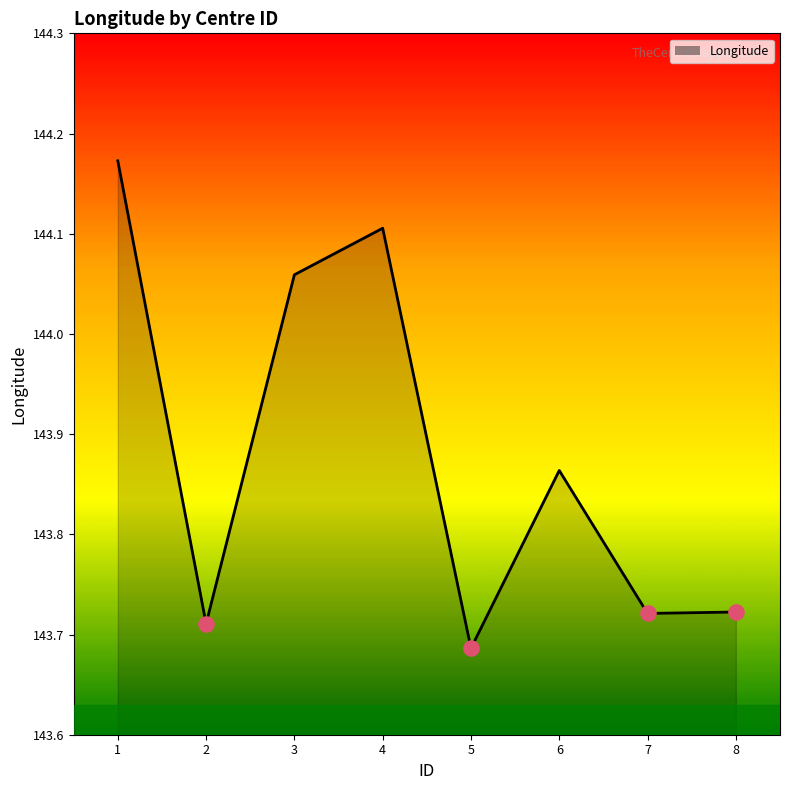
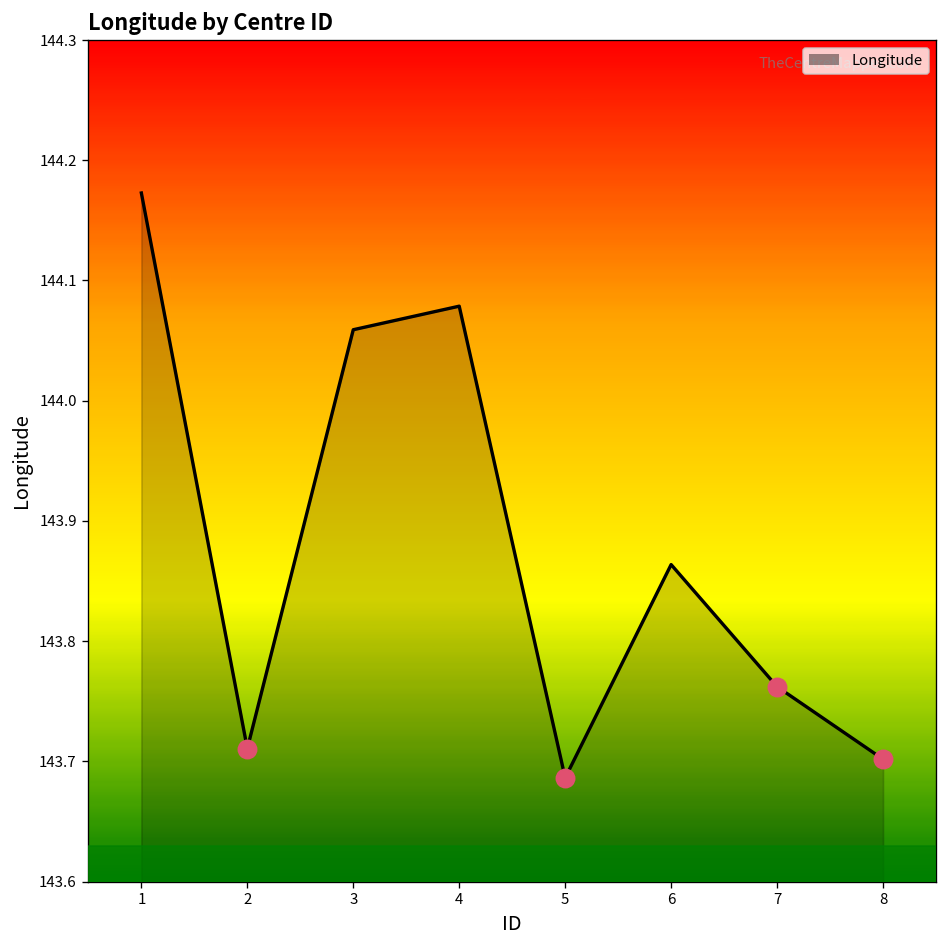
Longitude, 4: 144.105 -> 144.079
Longitude, 7: 143.721 -> 143.762
Longitude, 8: 143.722 -> 143.702
